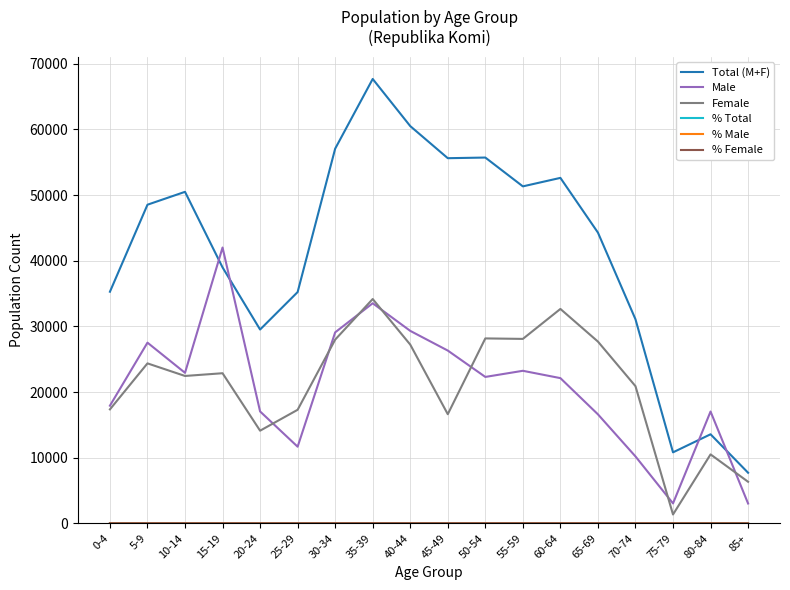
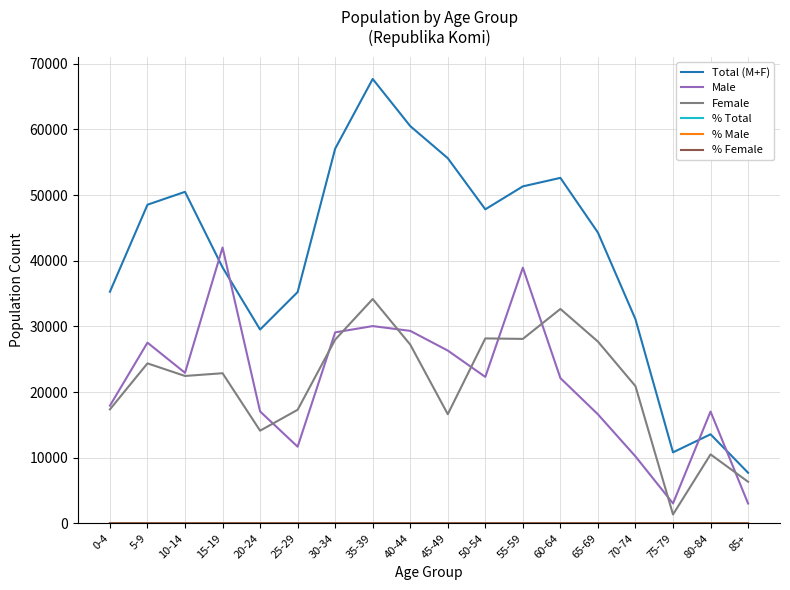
Male, 35-39: 34000 -> 30000
Total (M+F), 50-54: 56000 -> 48000
Male, 55-59: 23000 -> 39000
